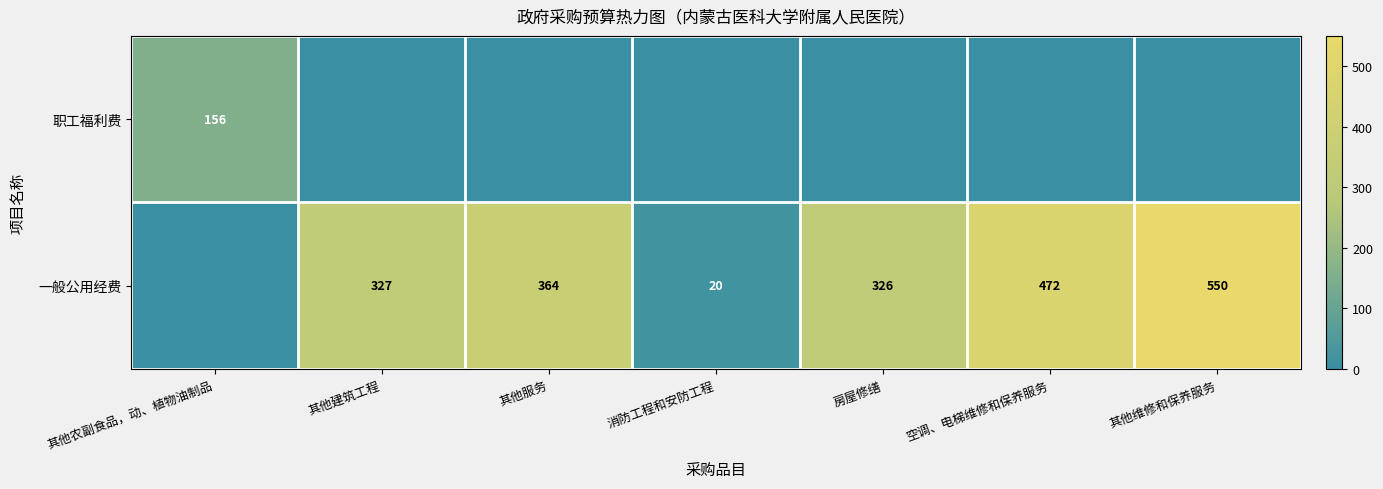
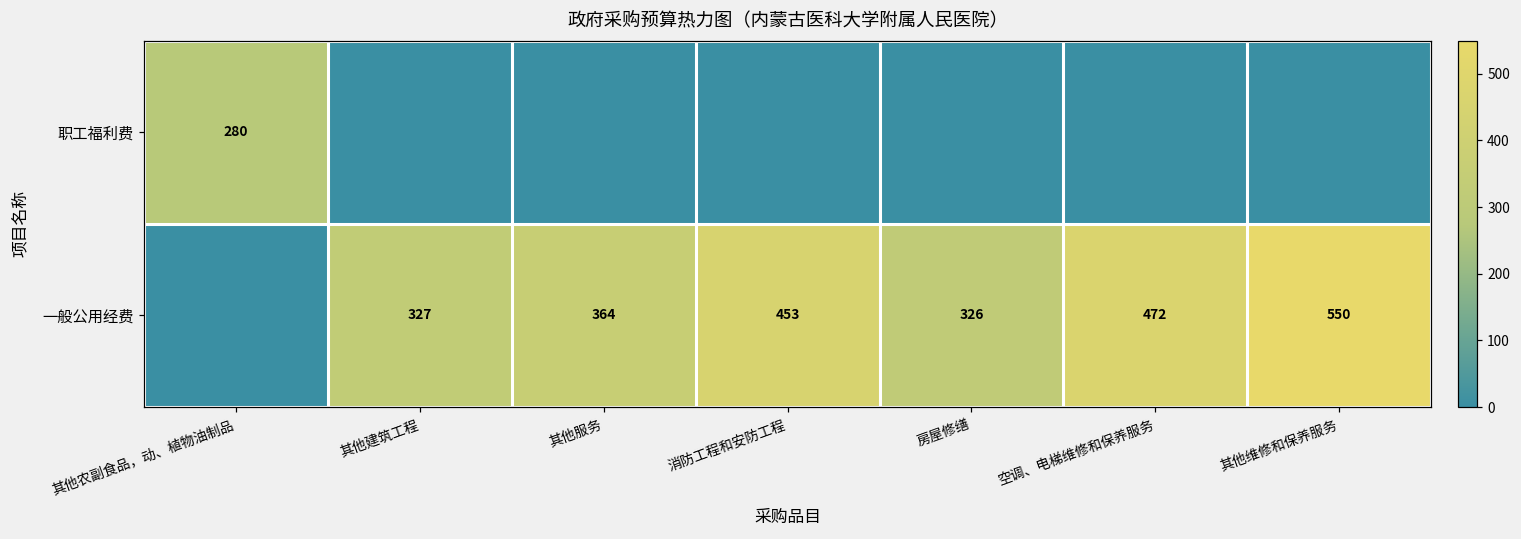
职工福利费, 其他农副食品，动、植物油制品: 156 -> 280
一般公用经费, 消防工程和安防工程: 20 -> 453
